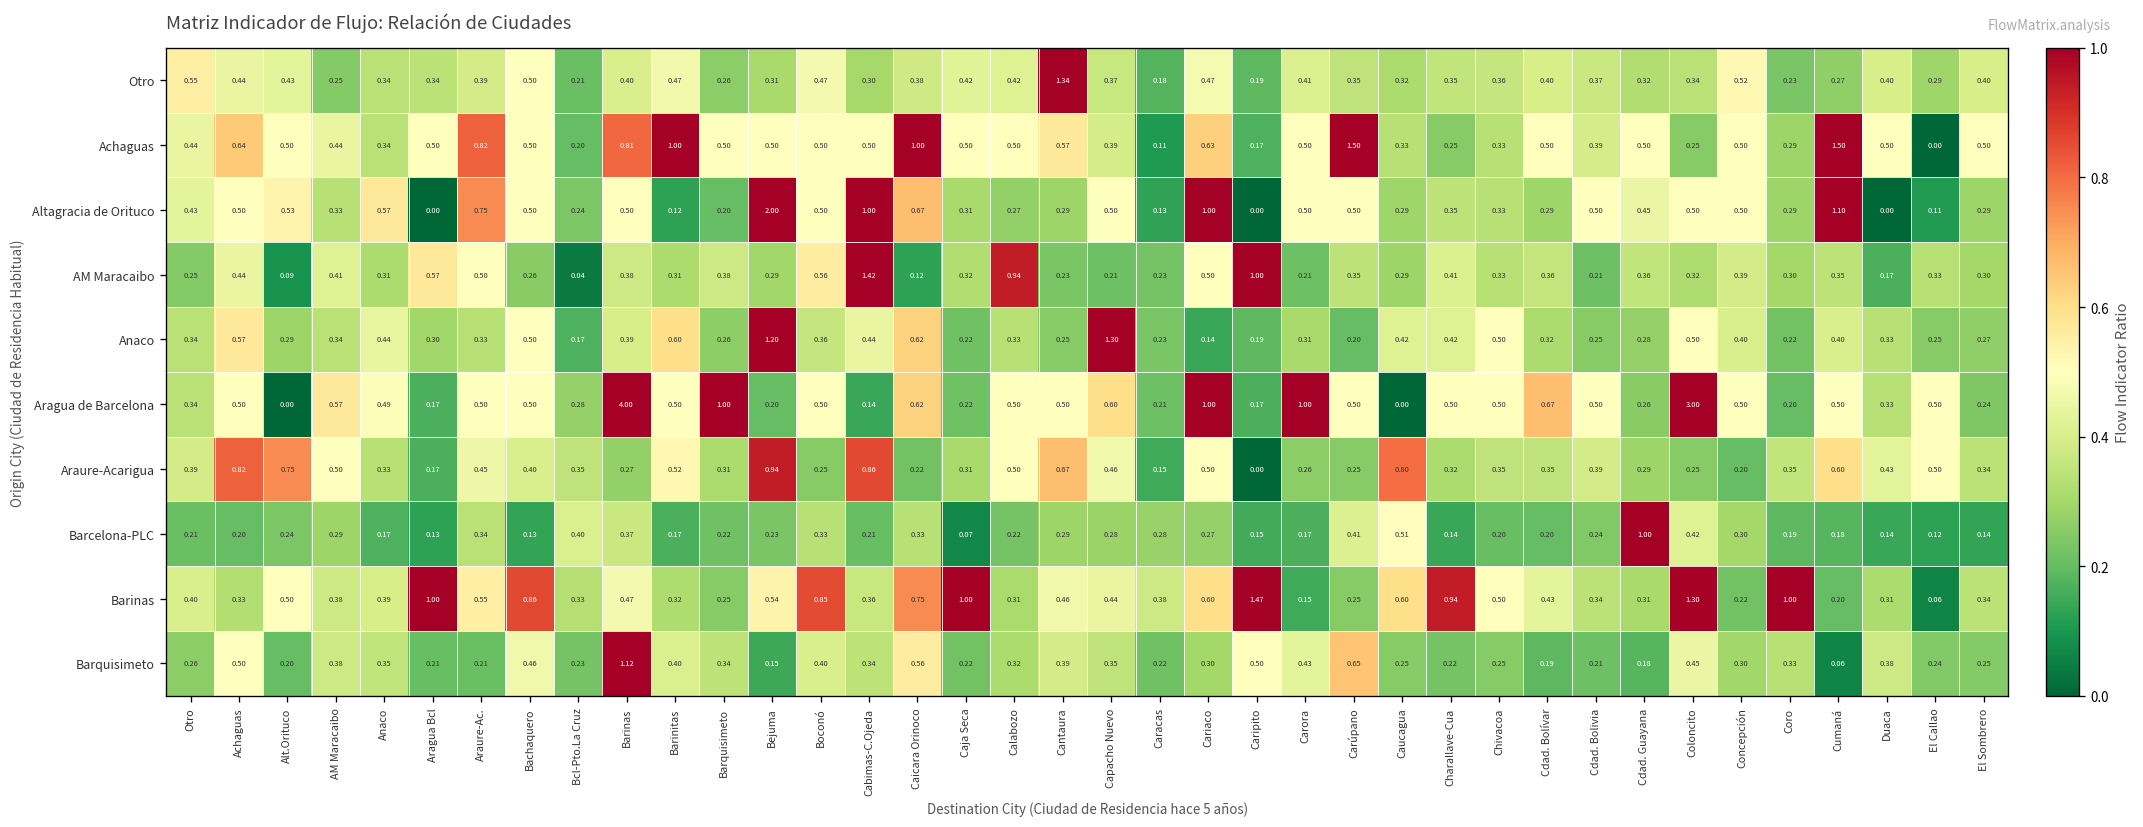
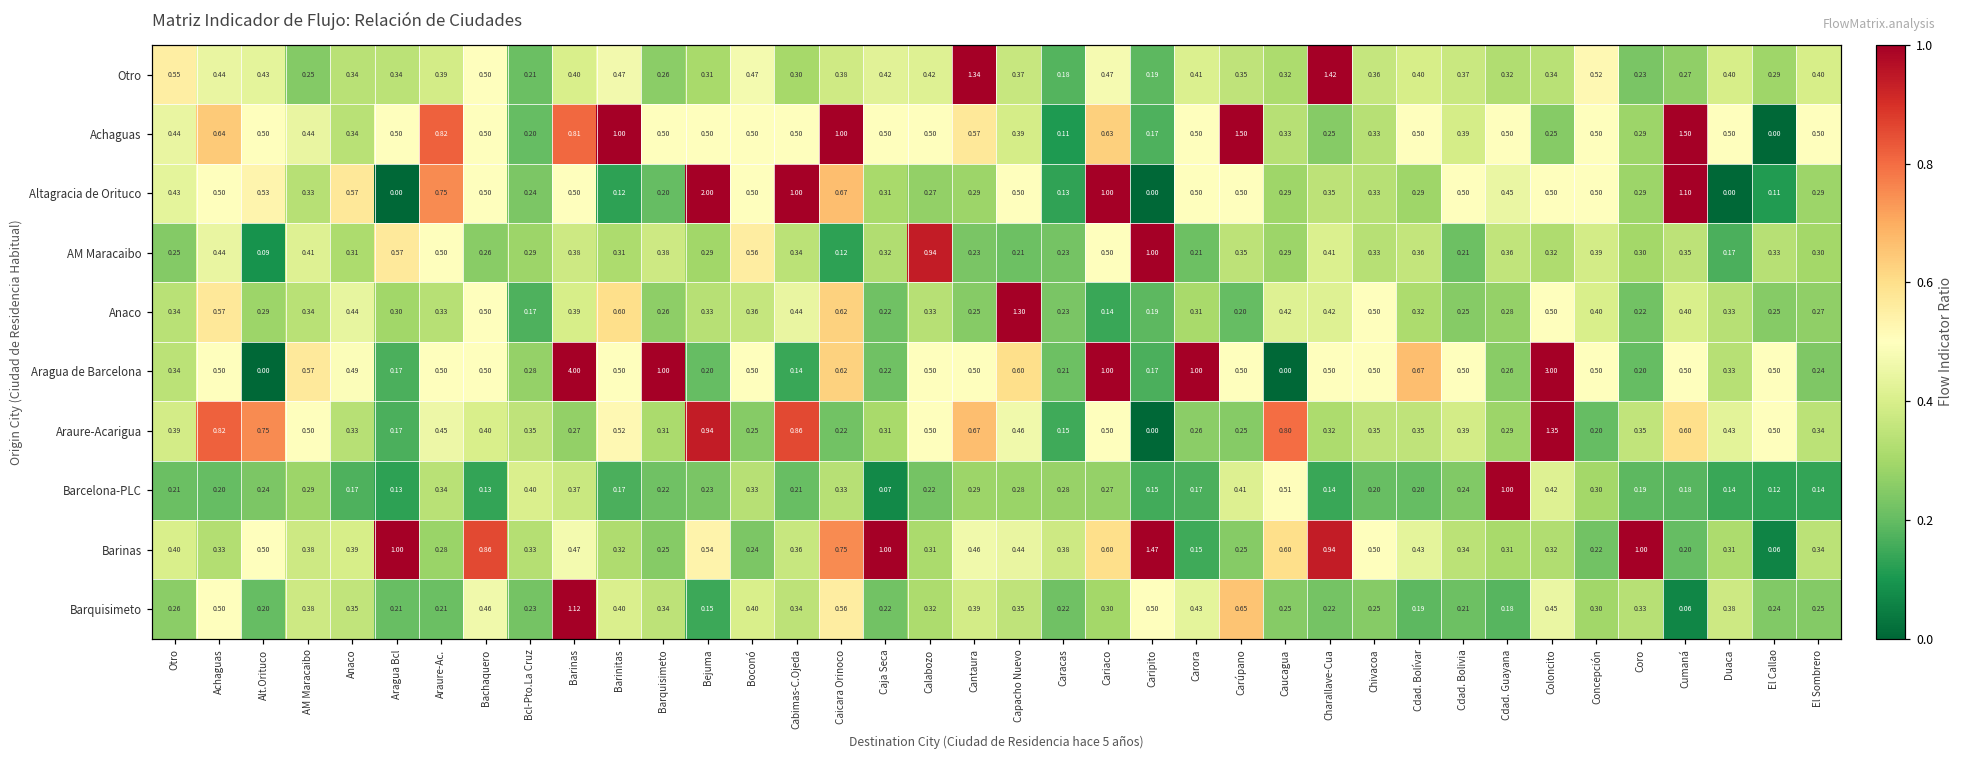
Otro, Charallave-Cua: 0.35 -> 1.42
AM Maracaibo, Bcl-Pto.La Cruz: 0.04 -> 0.29
AM Maracaibo, Cabimas-C.Ojeda: 1.42 -> 0.34
Anaco, Bejuma: 1.20 -> 0.33
Araure-Acarigua, Coloncito: 0.25 -> 1.35
Barinas, Araure-Ac.: 0.55 -> 0.28
Barinas, Boconó: 0.85 -> 0.24
Barinas, Coloncito: 1.30 -> 0.32
